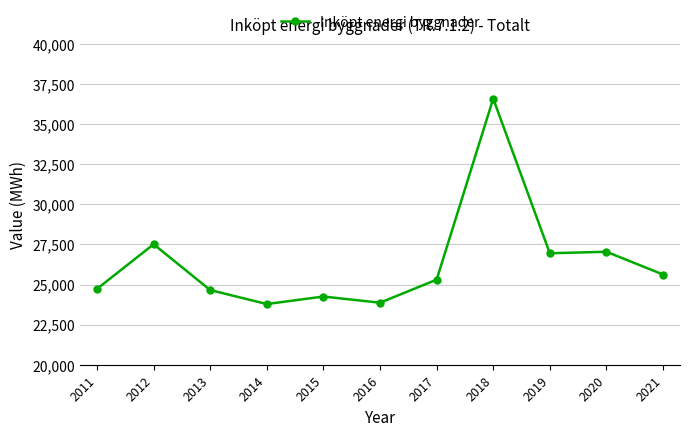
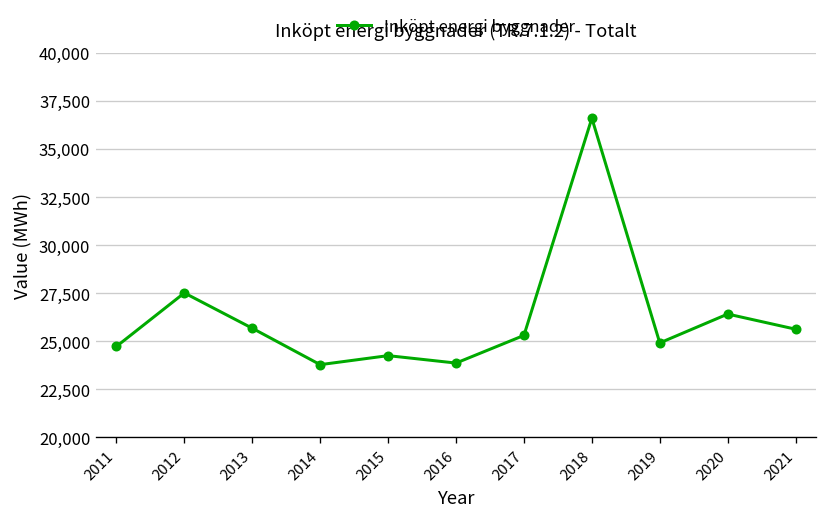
2013: 24,700 -> 25,700
2019: 27,000 -> 24,900
2020: 27,000 -> 26,400
